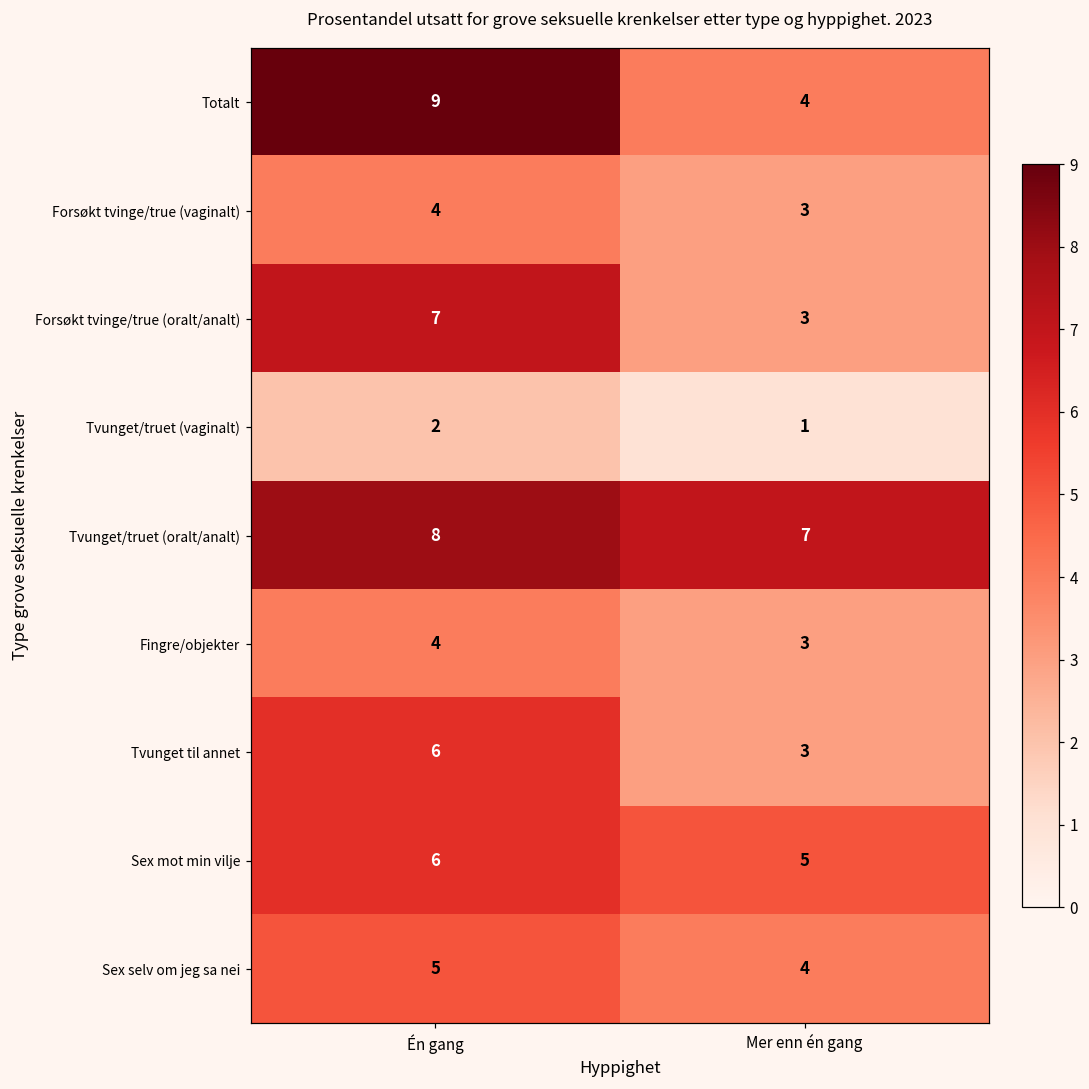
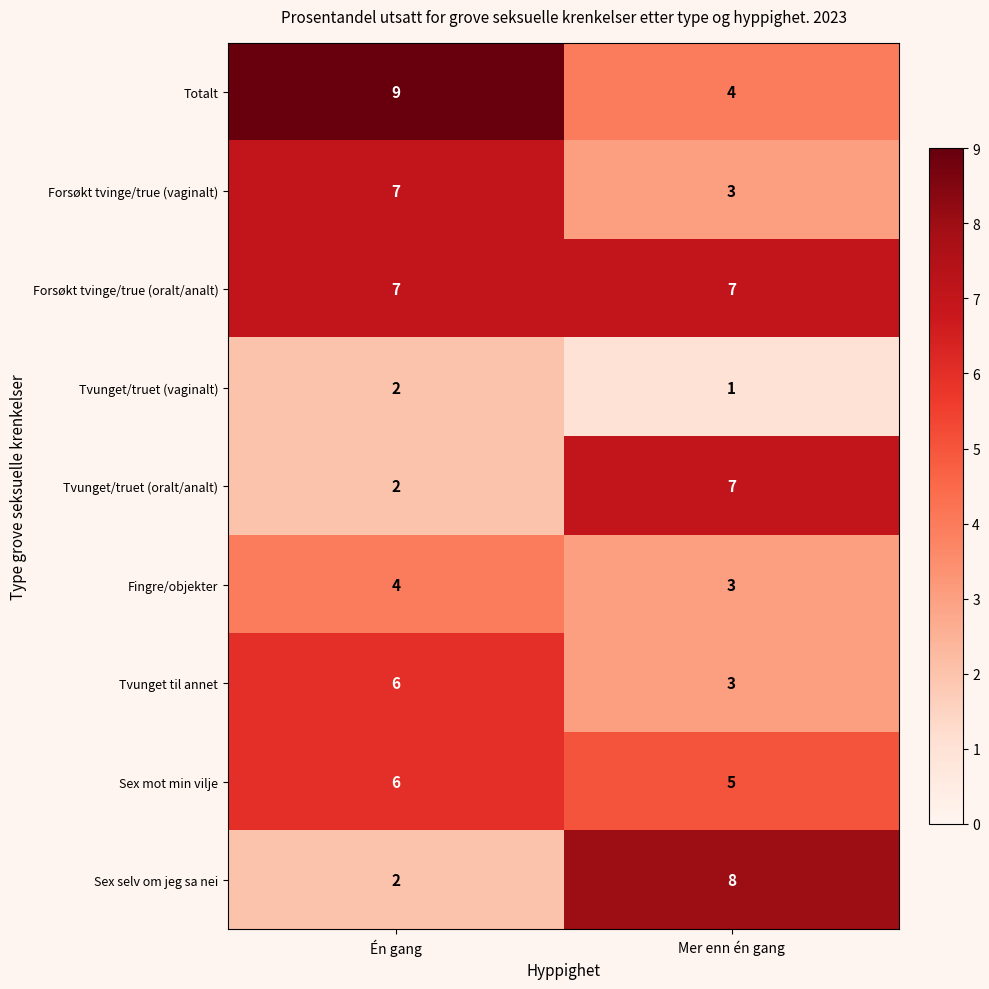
Forsøkt tvinge/true (vaginalt), Én gang: 4 -> 7
Forsøkt tvinge/true (oralt/analt), Mer enn én gang: 3 -> 7
Tvunget/truet (oralt/analt), Én gang: 8 -> 2
Sex selv om jeg sa nei, Én gang: 5 -> 2
Sex selv om jeg sa nei, Mer enn én gang: 4 -> 8
